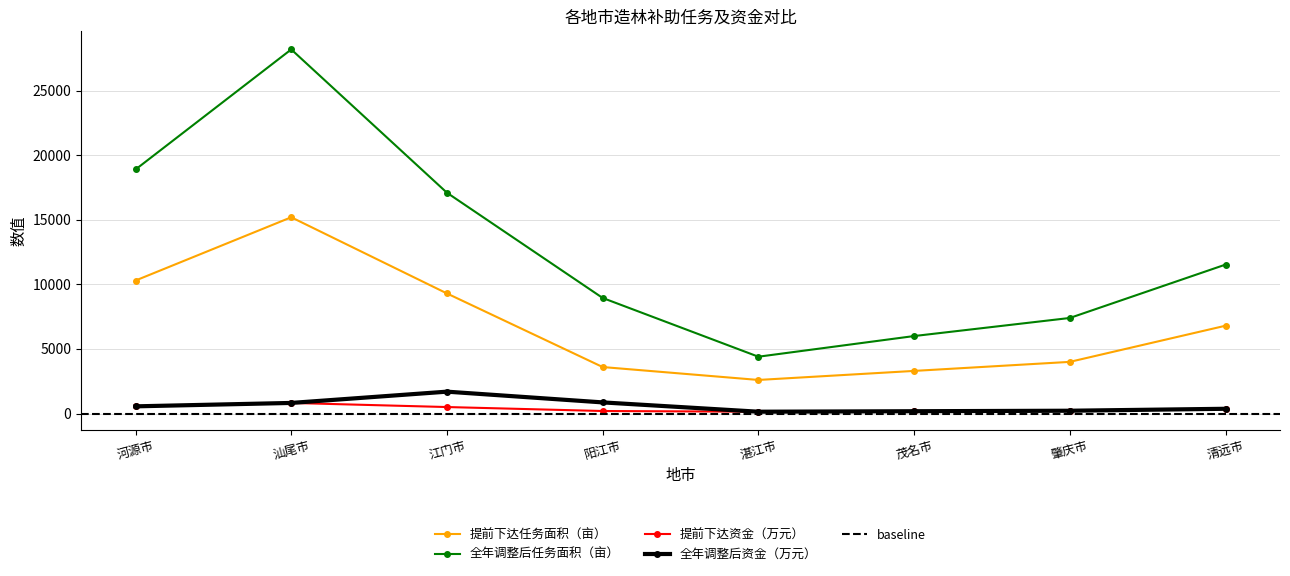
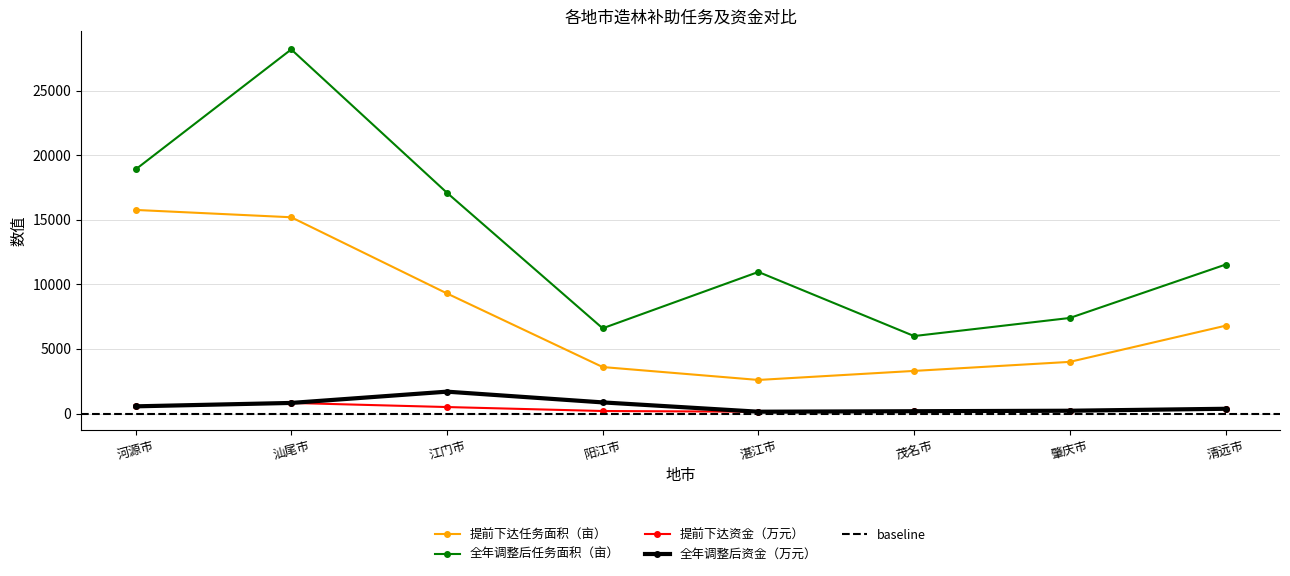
提前下达任务面积（亩）, 河源市: 10300 -> 15800
全年调整后任务面积（亩）, 阳江市: 9000 -> 6600
全年调整后任务面积（亩）, 湛江市: 4400 -> 11000
